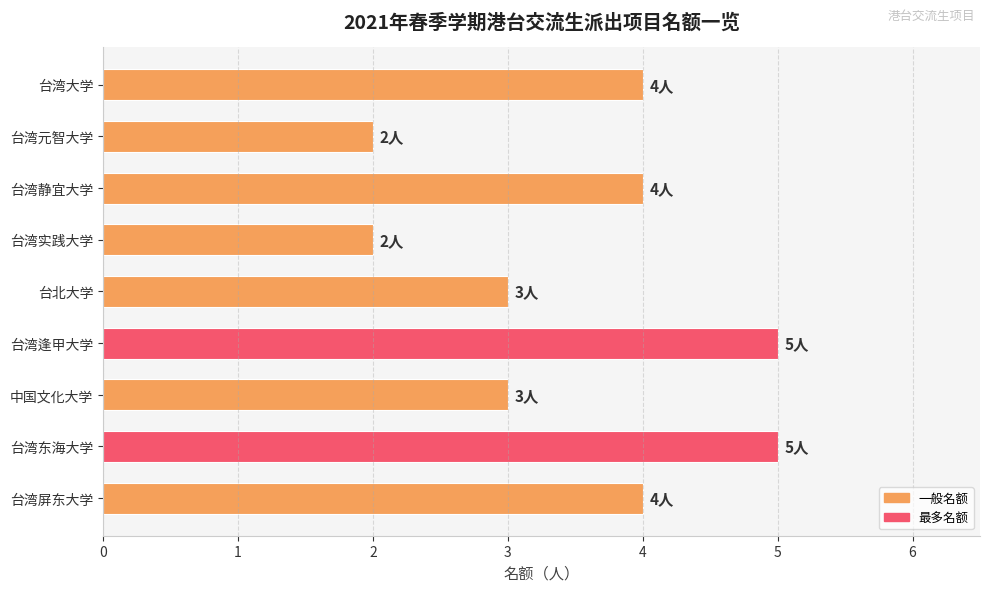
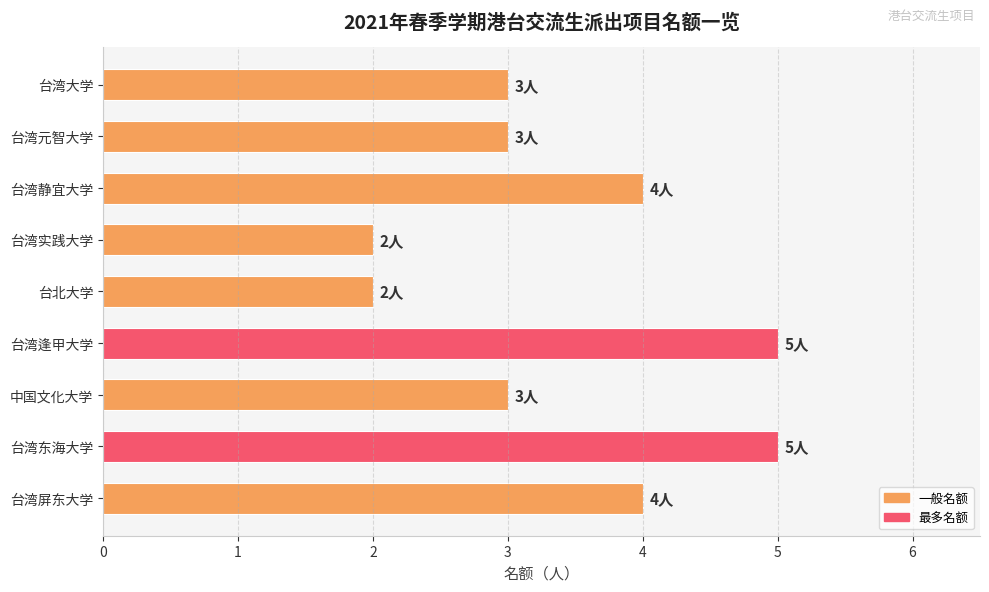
台湾大学: 4人 -> 3人
台湾元智大学: 2人 -> 3人
台北大学: 3人 -> 2人
